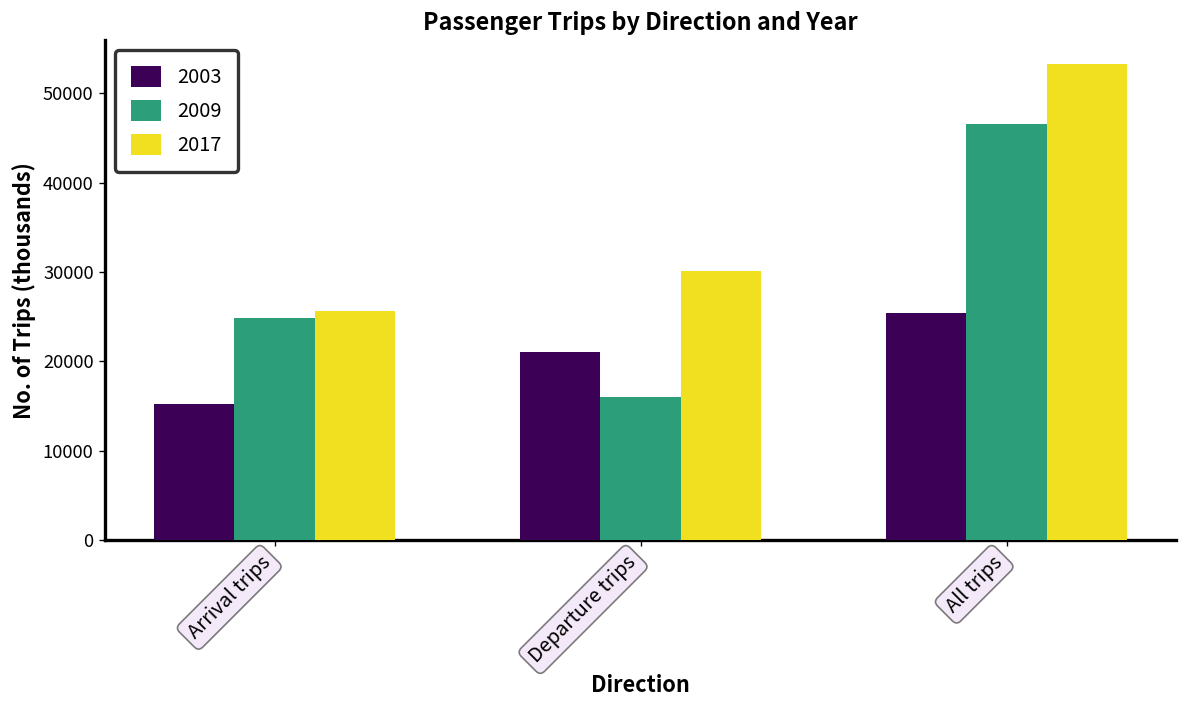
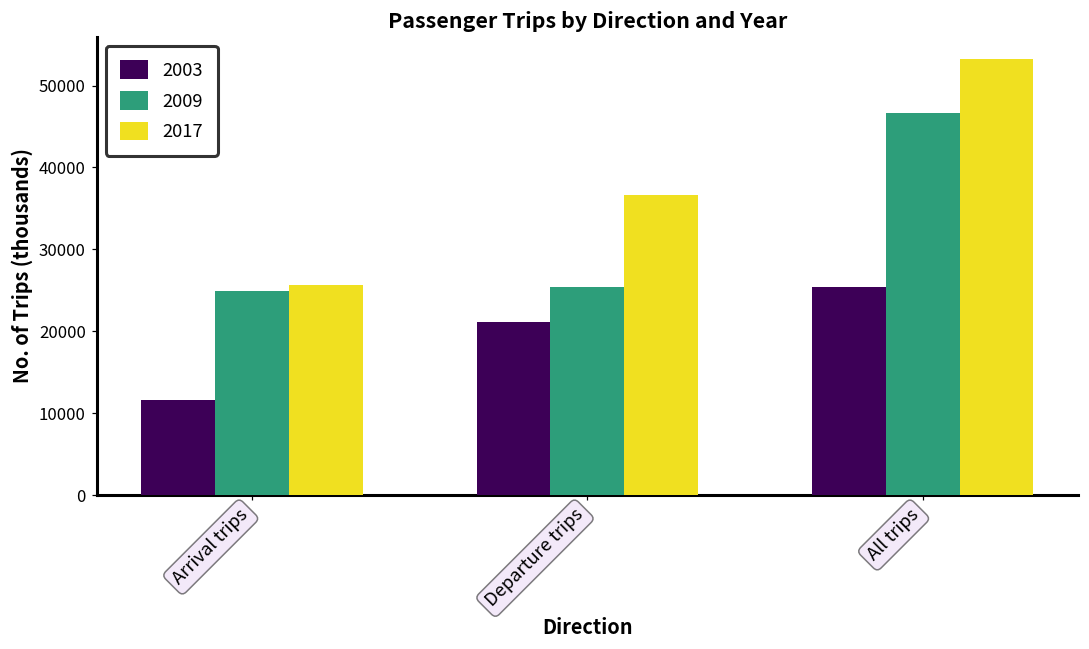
2003, Arrival trips: 15000 -> 12000
2009, Departure trips: 16000 -> 25000
2017, Departure trips: 30000 -> 37000
